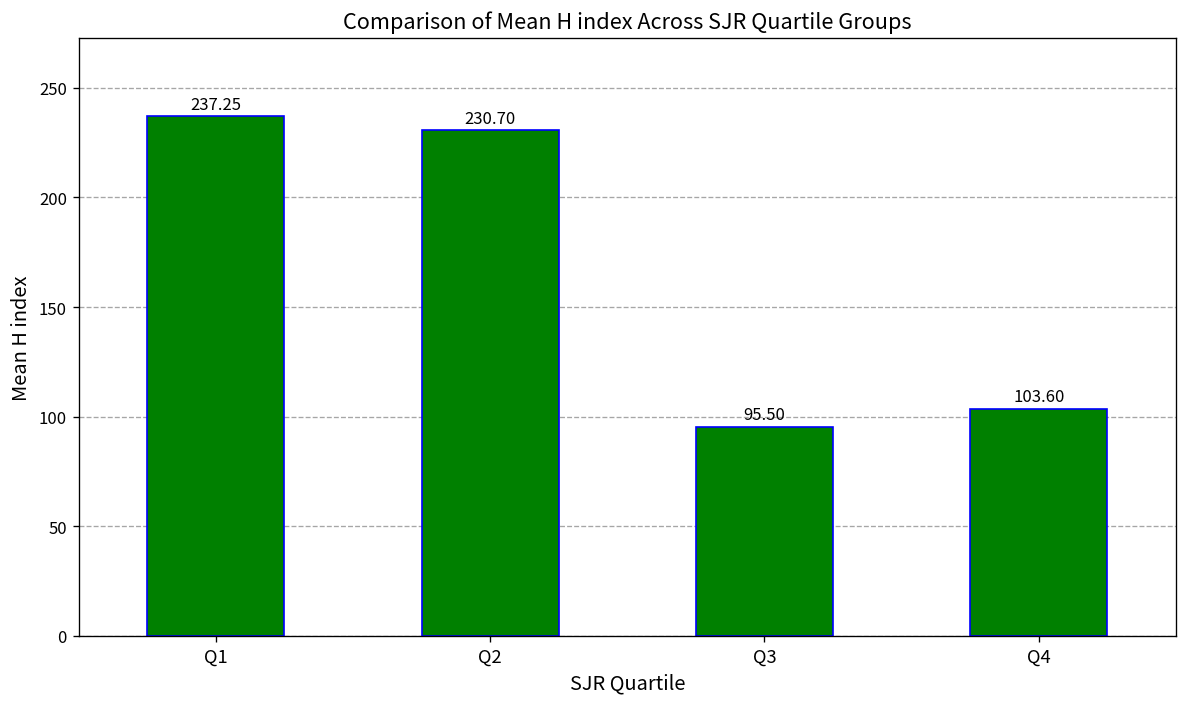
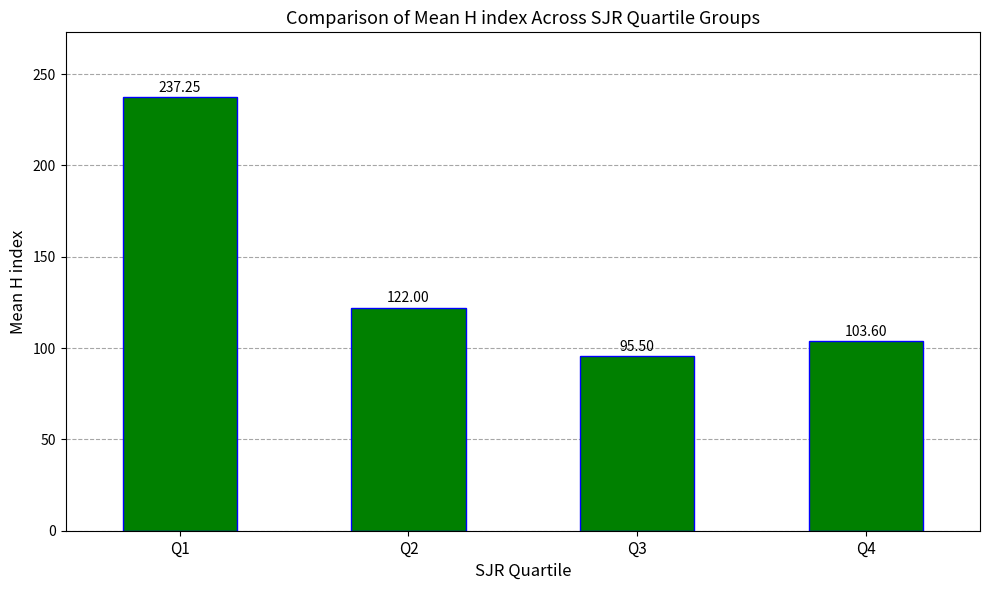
Q2: 230.70 -> 122.00
